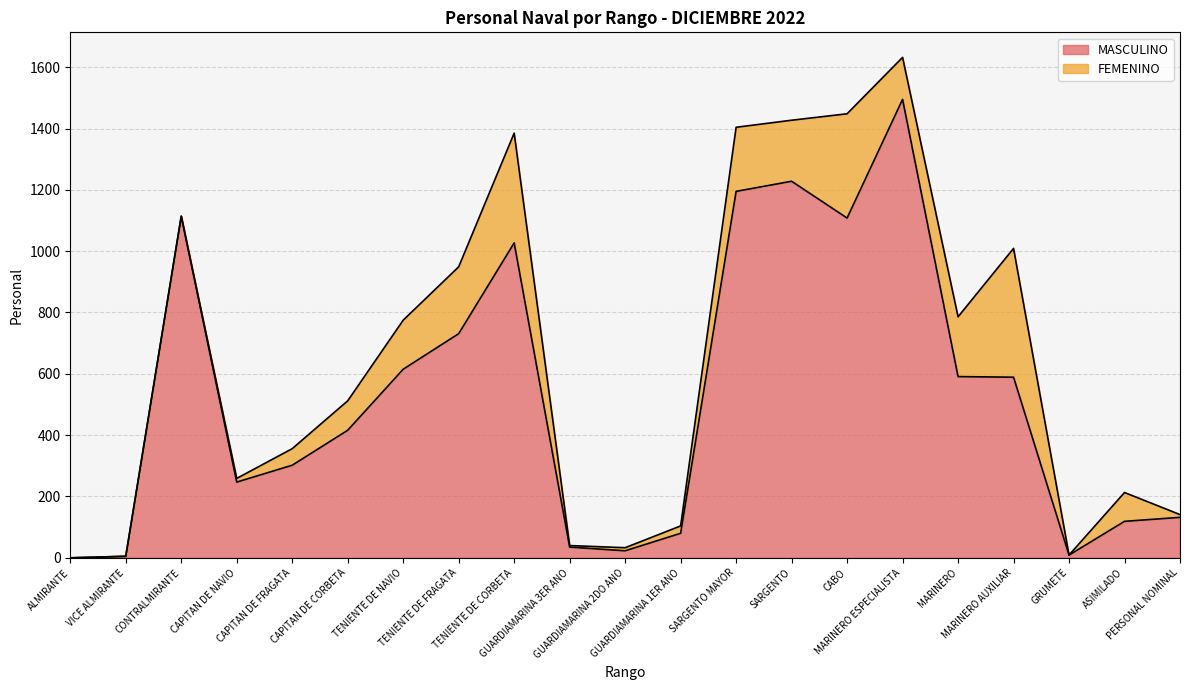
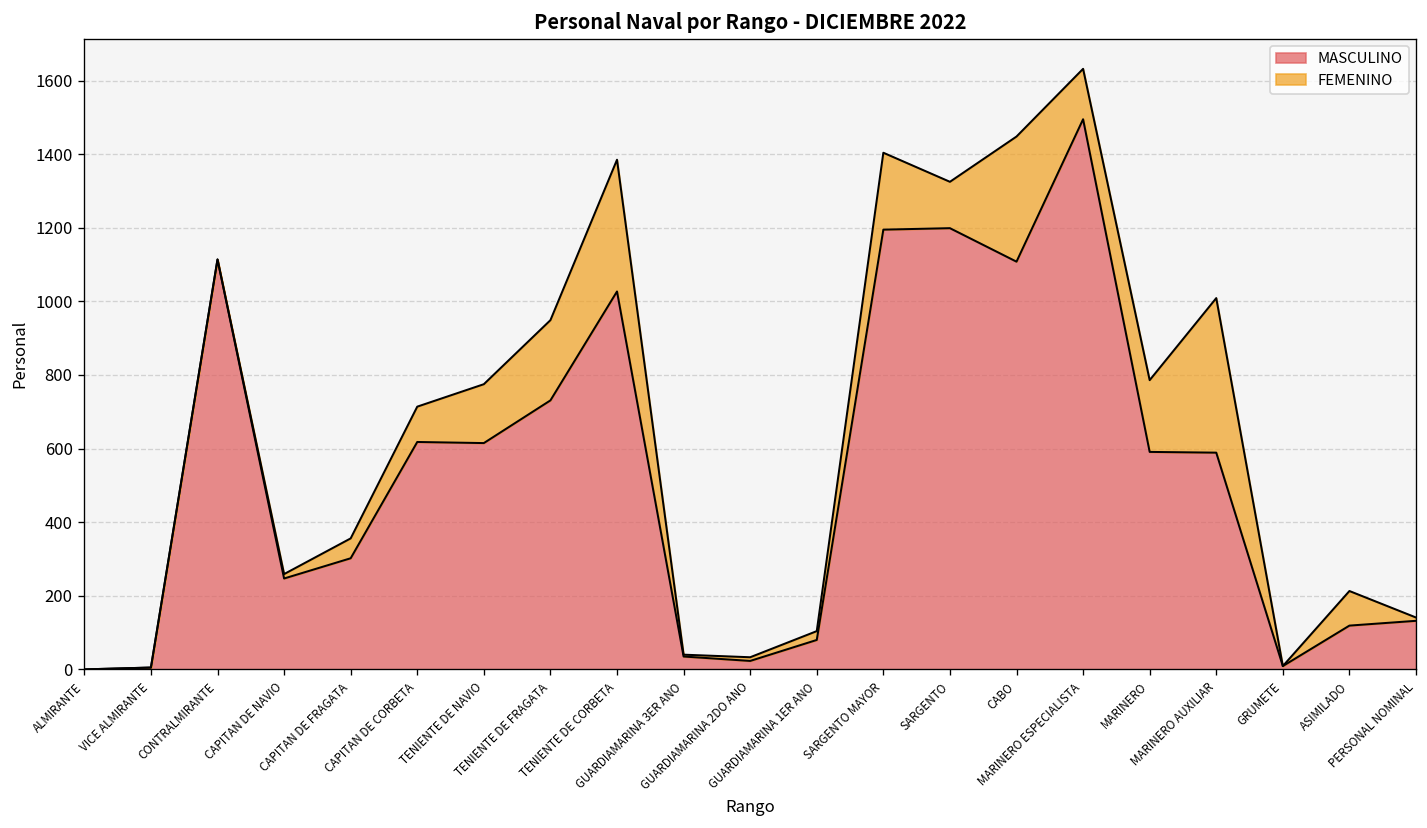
MASCULINO, CAPITAN DE CORBETA: 420 -> 620
MASCULINO, SARGENTO: 1230 -> 1200
FEMENINO, SARGENTO: 200 -> 130
